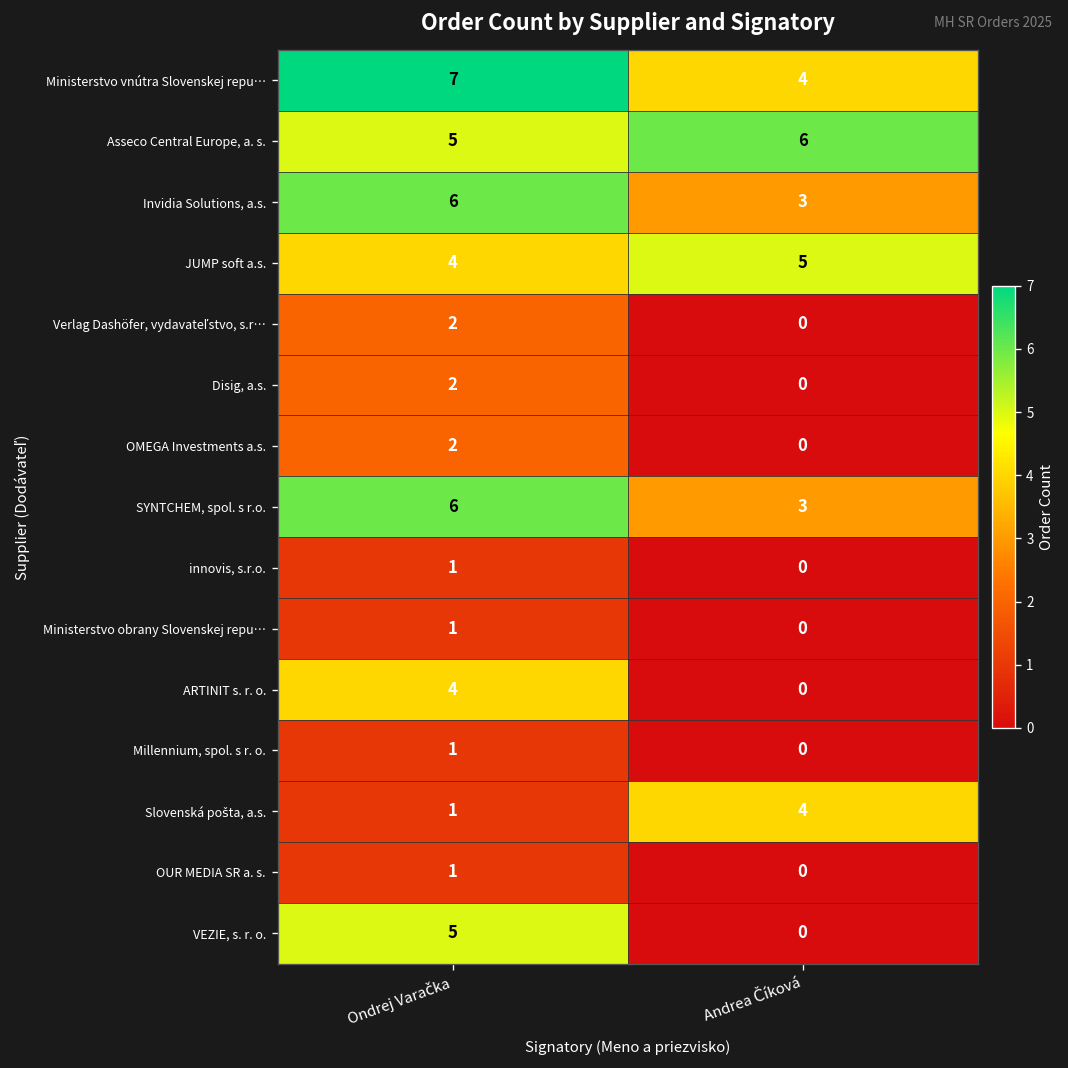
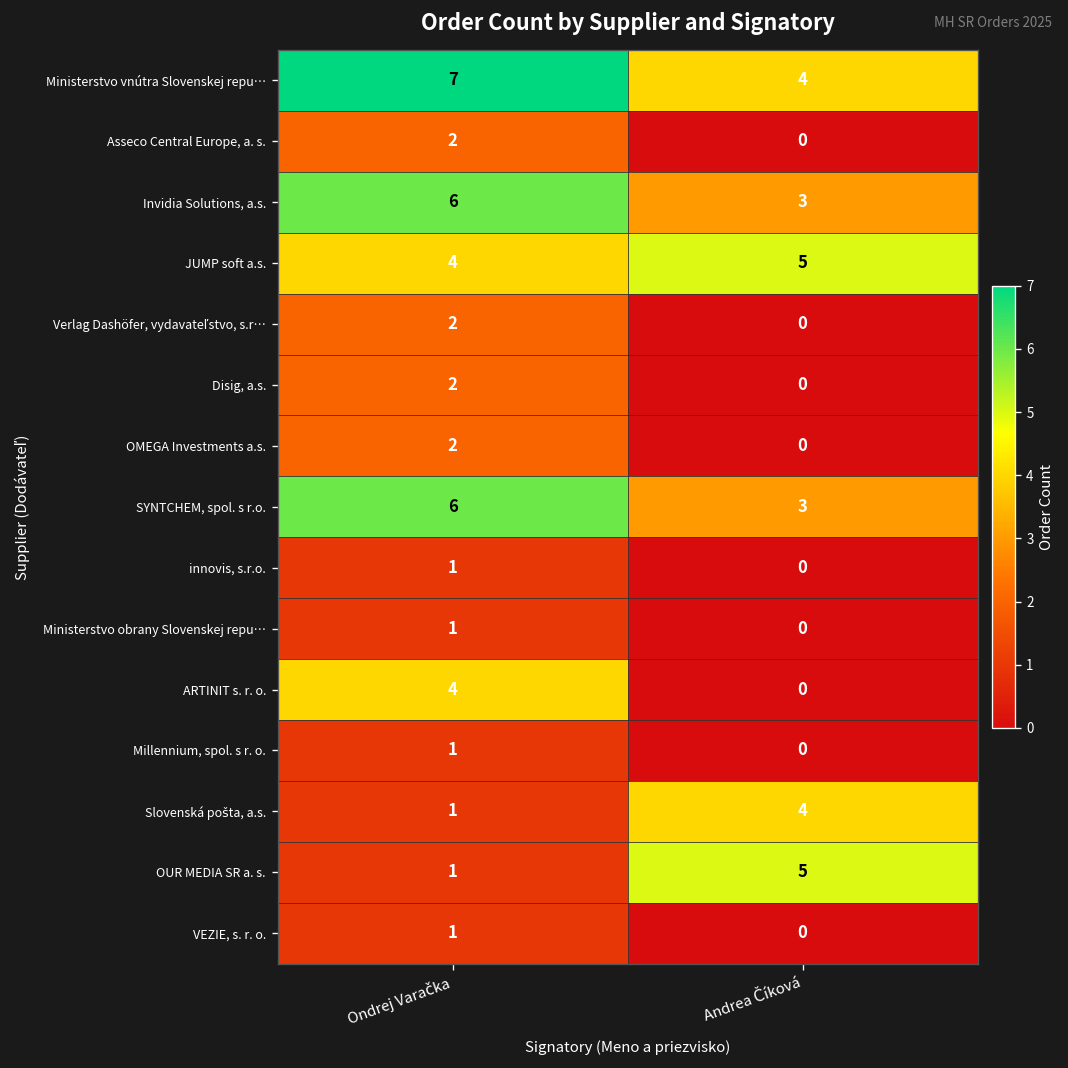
Asseco Central Europe, a. s., Ondrej Varačka: 5 -> 2
Asseco Central Europe, a. s., Andrea Číková: 6 -> 0
OUR MEDIA SR a. s., Andrea Číková: 0 -> 5
VEZIE, s. r. o., Ondrej Varačka: 5 -> 1
